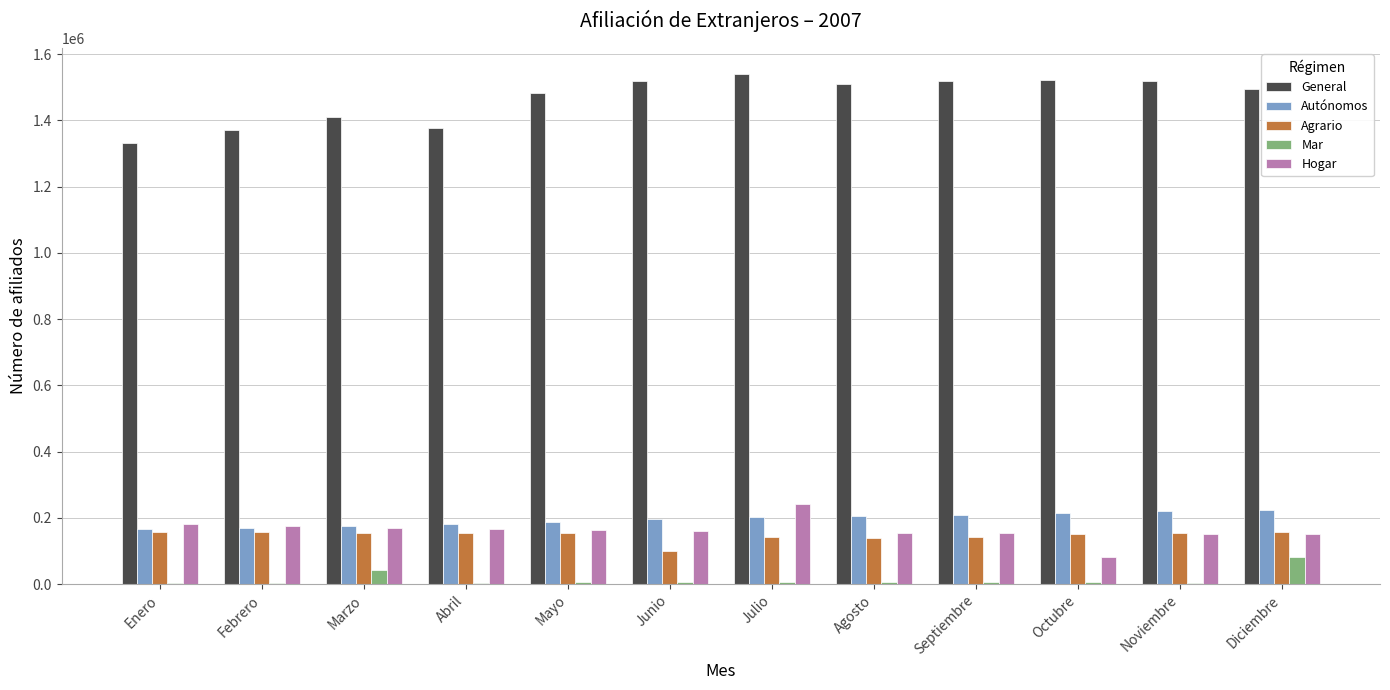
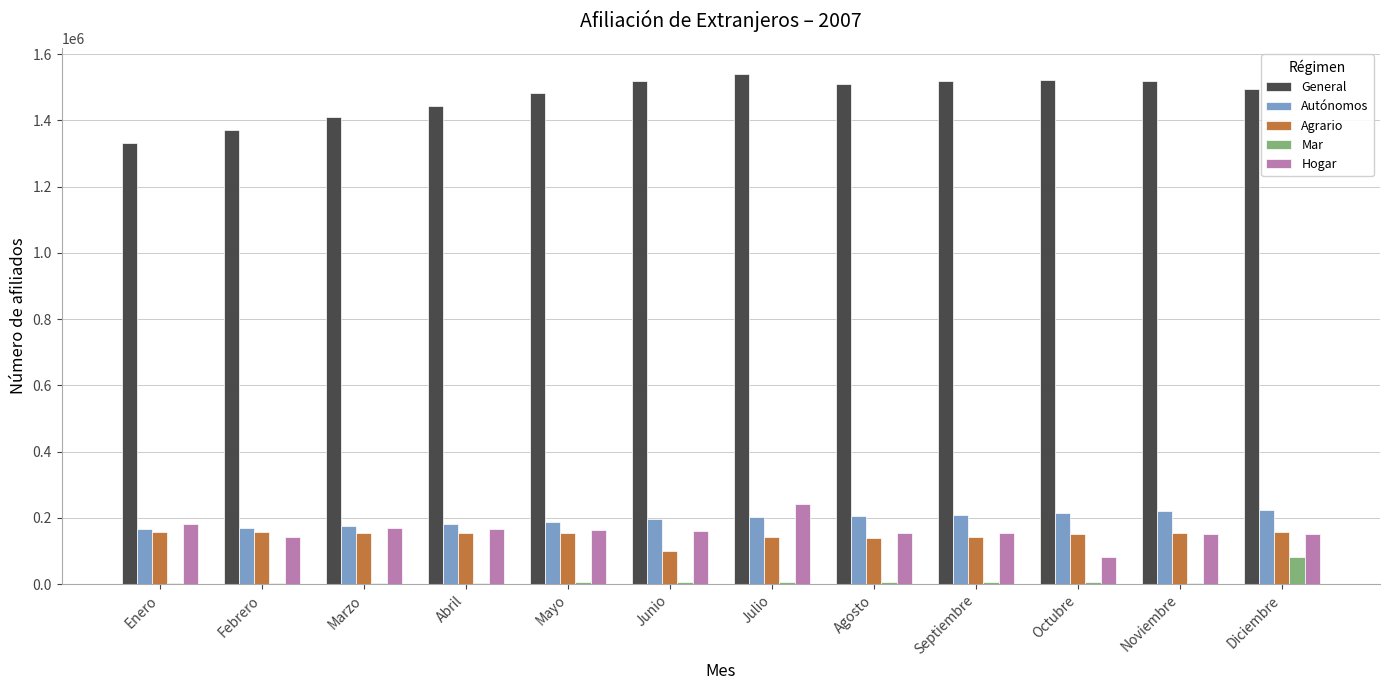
Hogar, Febrero: 180000 -> 140000
Mar, Marzo: 40000 -> 0
General, Abril: 1380000 -> 1440000
